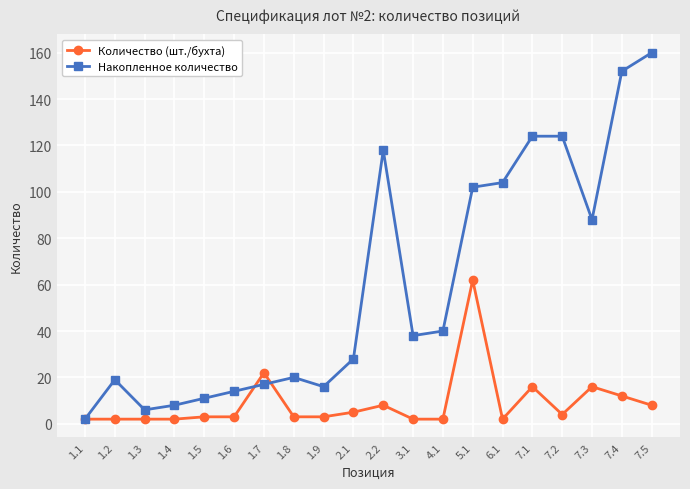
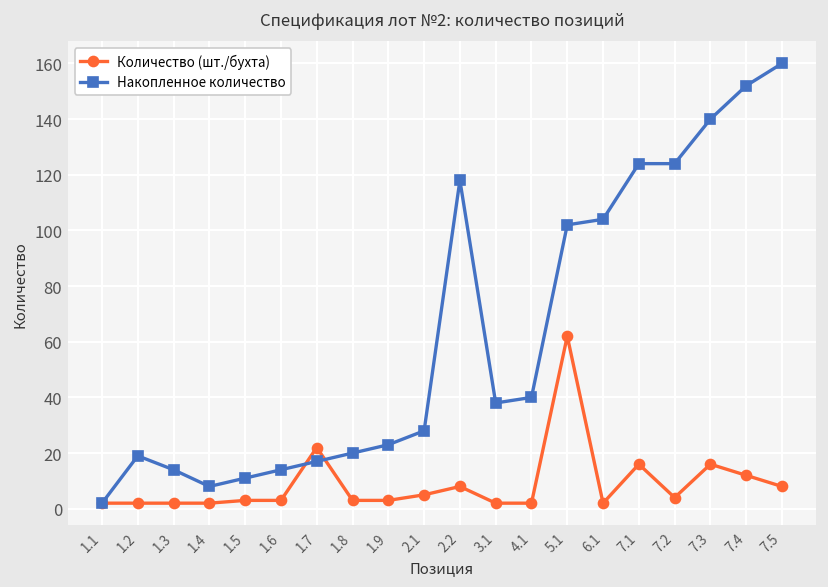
Накопленное количество, 1.3: 6 -> 14
Накопленное количество, 1.9: 16 -> 23
Накопленное количество, 7.3: 88 -> 140
